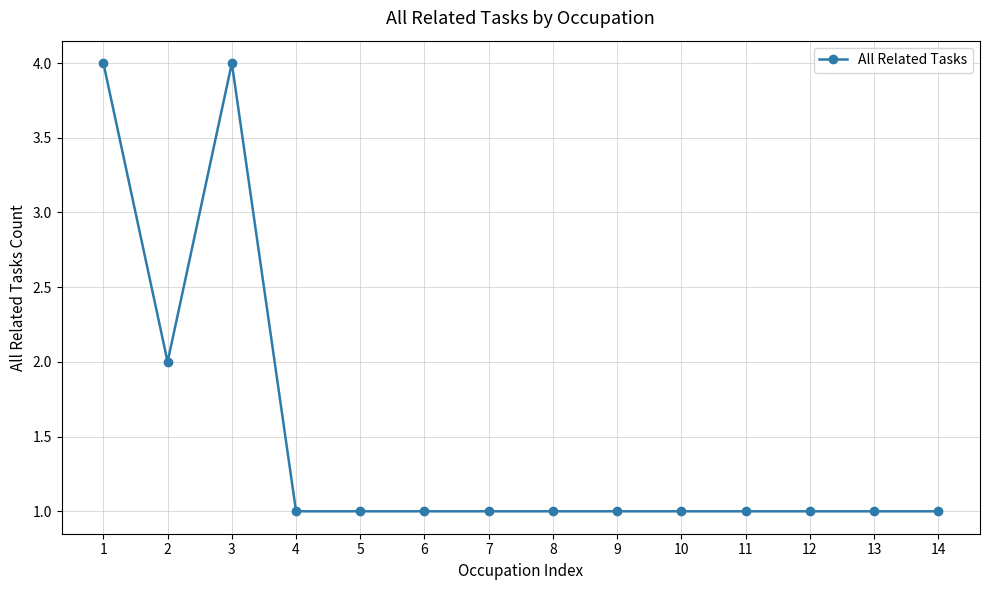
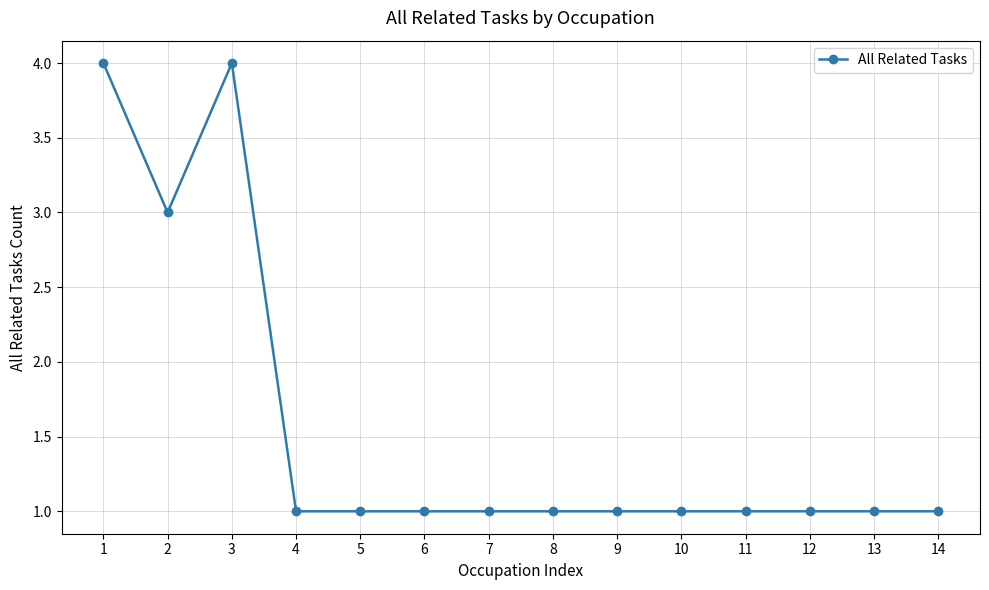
2: 2 -> 3
